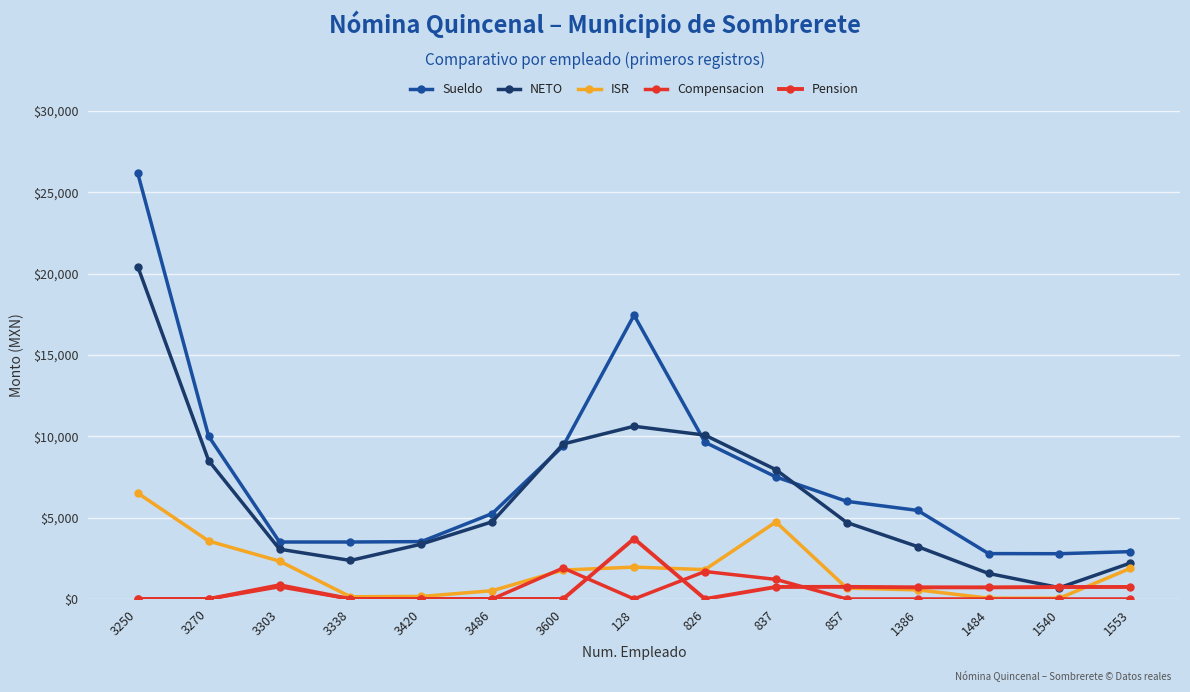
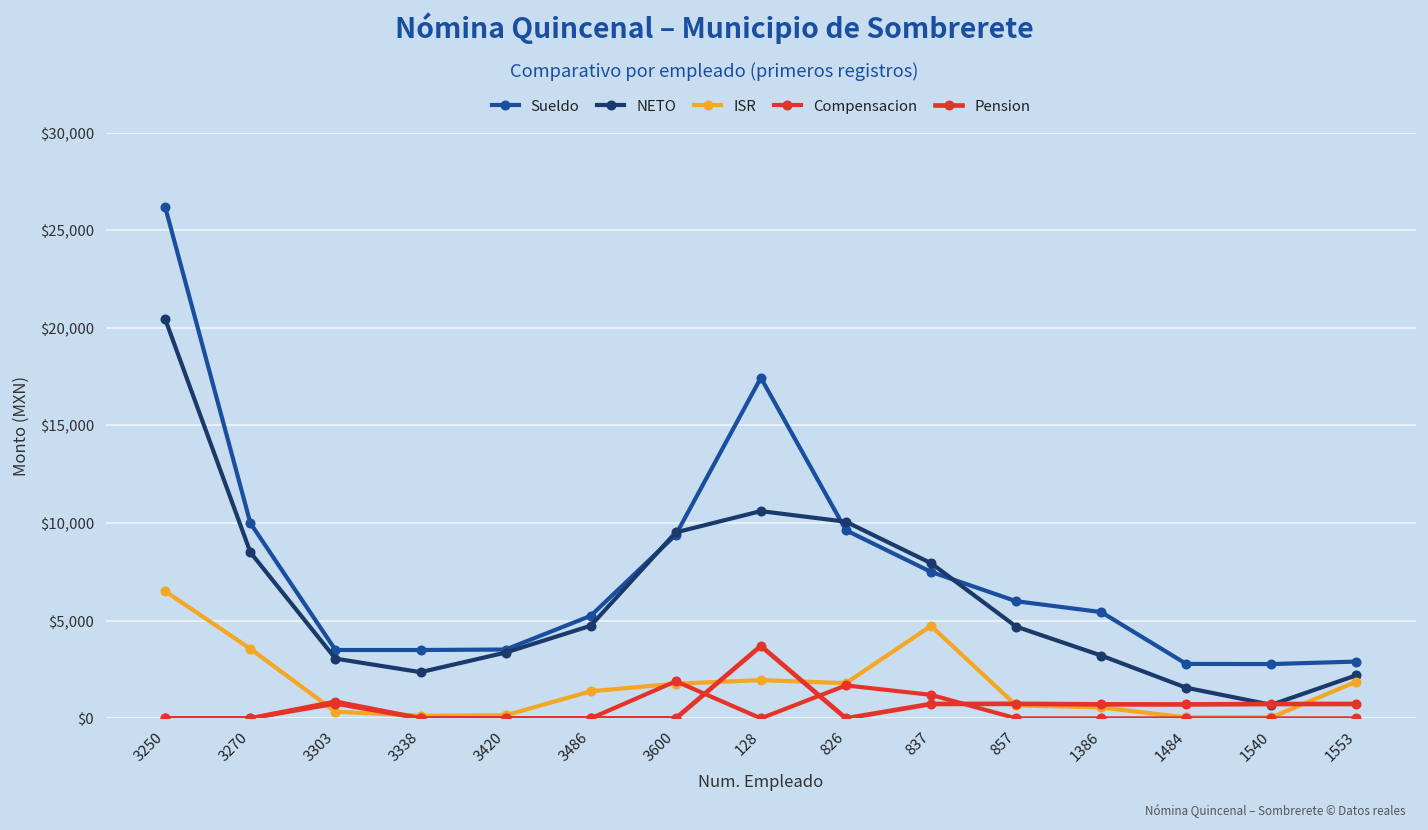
ISR, 3303: $2,300 -> $300
ISR, 3486: $500 -> $1,400
